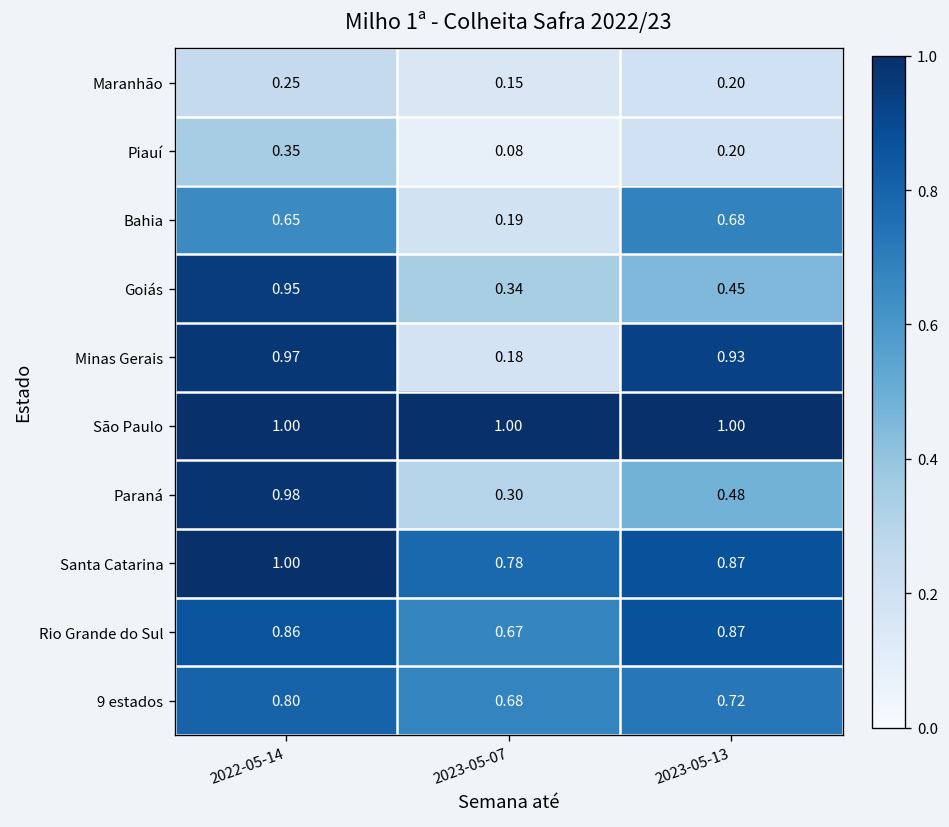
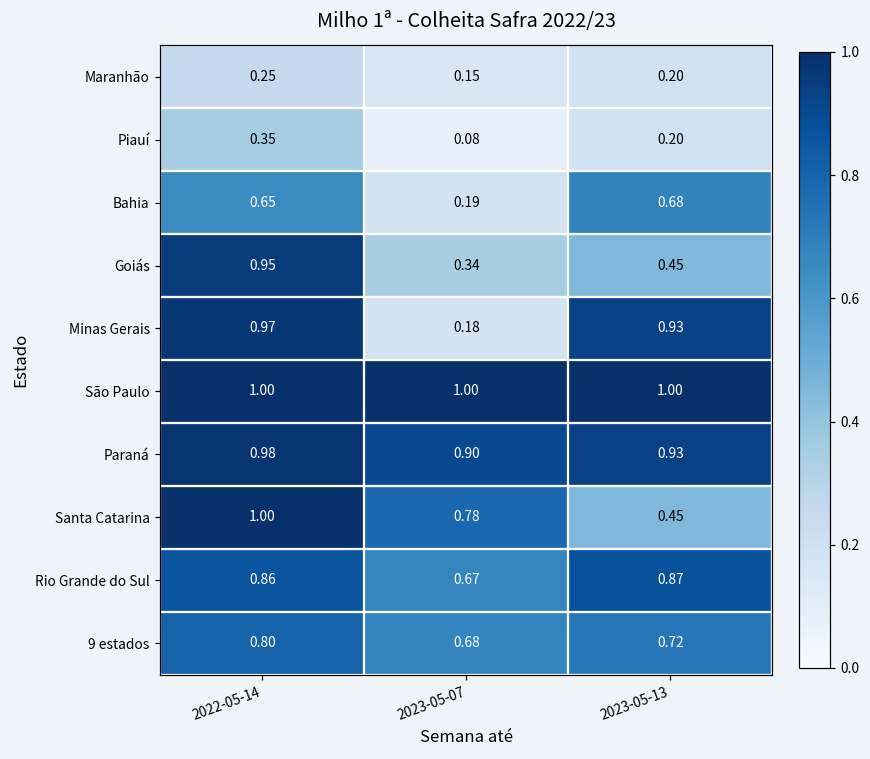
Paraná, 2023-05-07: 0.30 -> 0.90
Paraná, 2023-05-13: 0.48 -> 0.93
Santa Catarina, 2023-05-13: 0.87 -> 0.45
